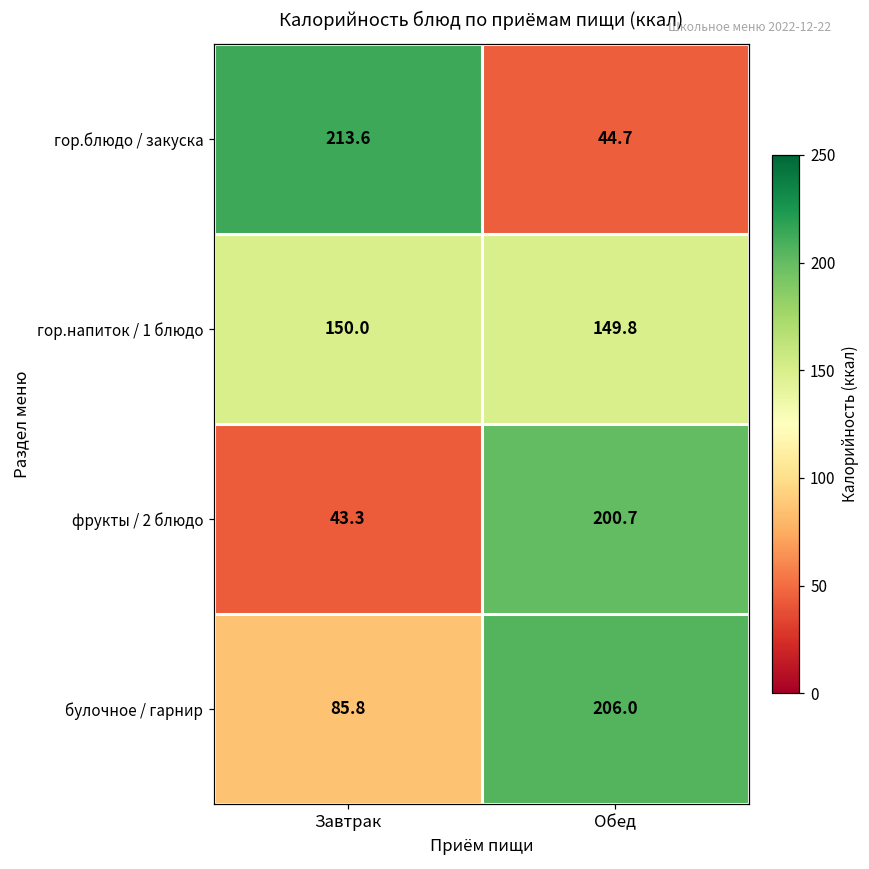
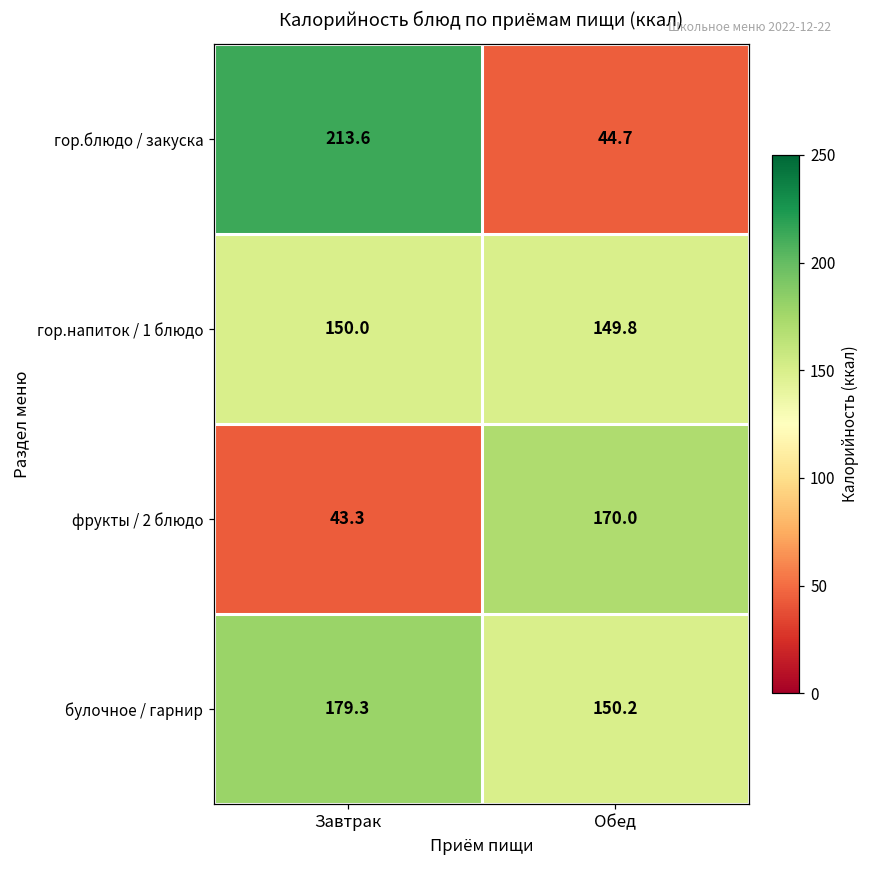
фрукты / 2 блюдо, Обед: 200.7 -> 170.0
булочное / гарнир, Завтрак: 85.8 -> 179.3
булочное / гарнир, Обед: 206.0 -> 150.2
